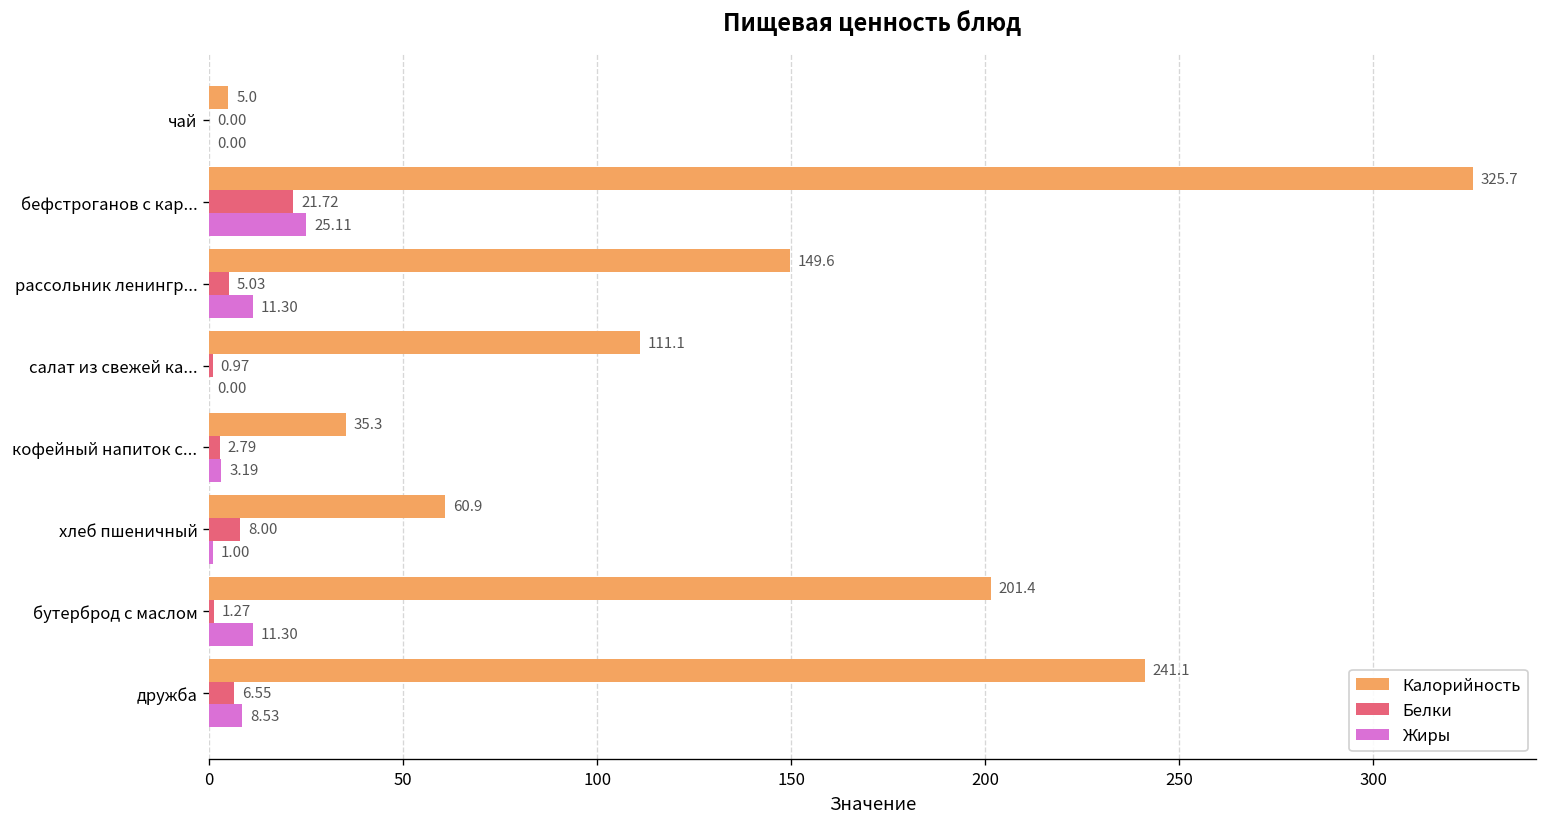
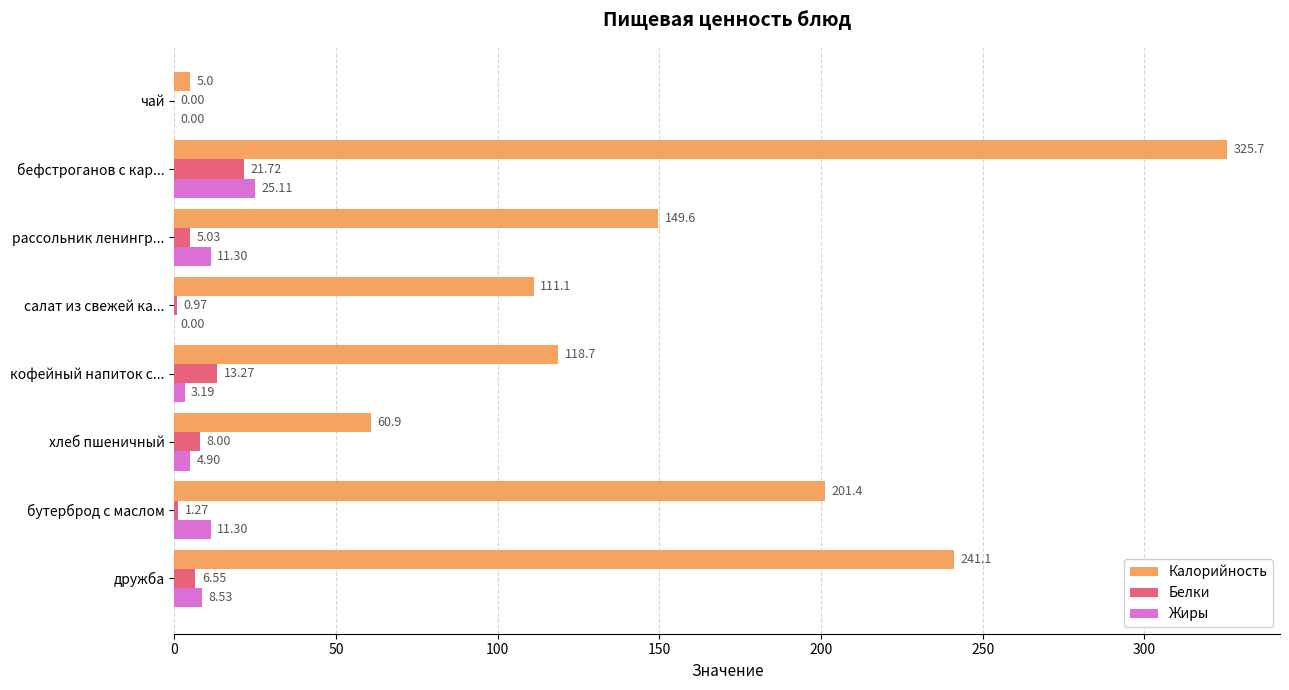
Калорийность, кофейный напиток с...: 35.3 -> 118.7
Белки, кофейный напиток с...: 2.79 -> 13.27
Жиры, хлеб пшеничный: 1.00 -> 4.90
